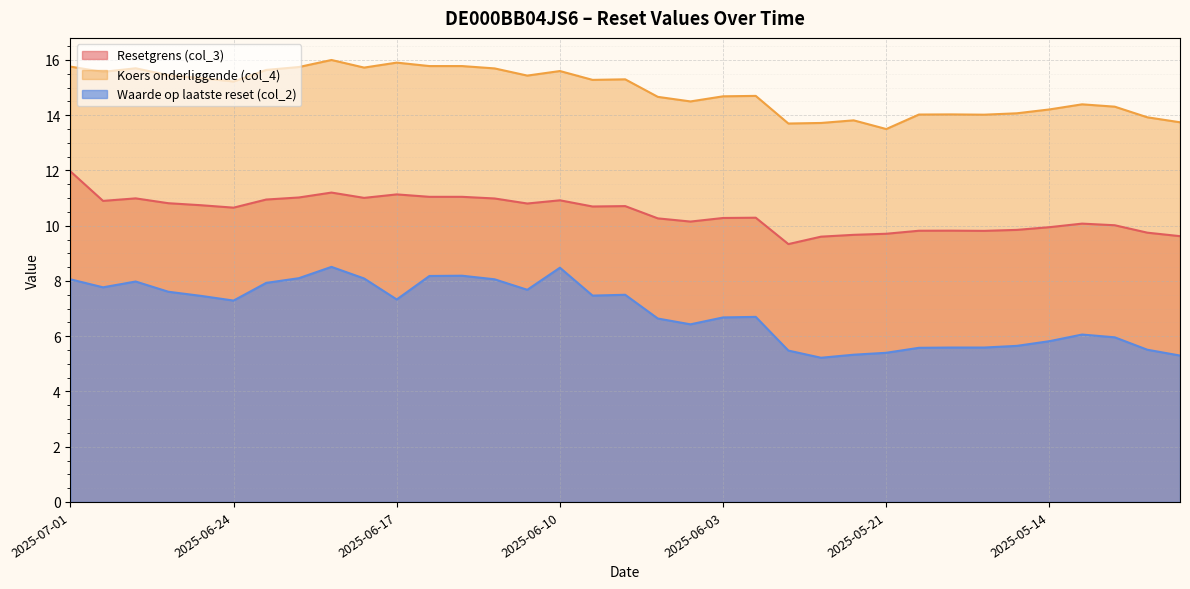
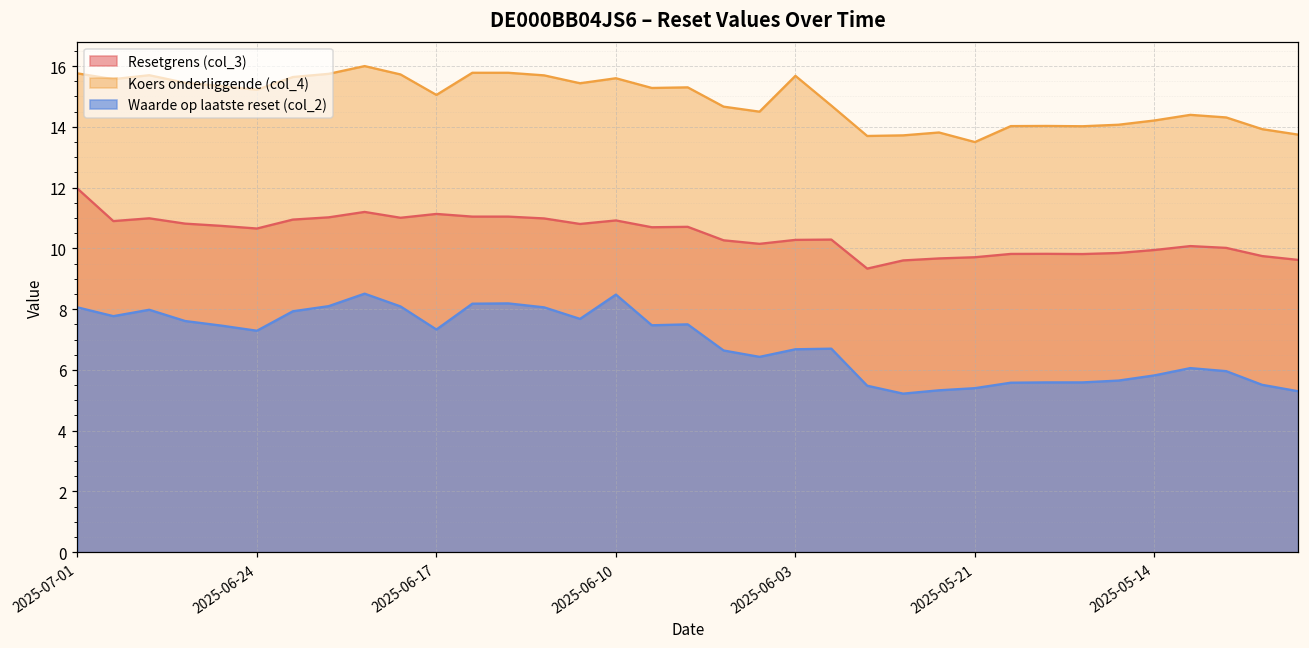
Koers onderliggende (col_4), 2025-06-17: 15.9 -> 15.1
Koers onderliggende (col_4), 2025-06-03: 14.7 -> 15.7
